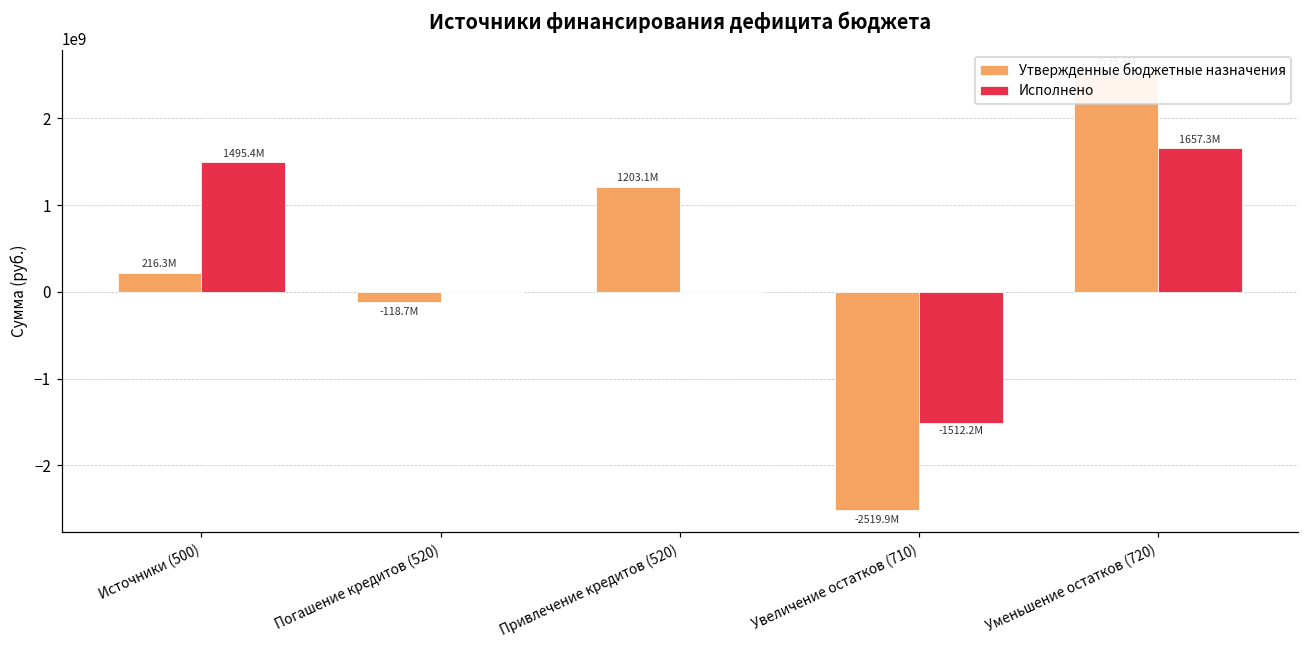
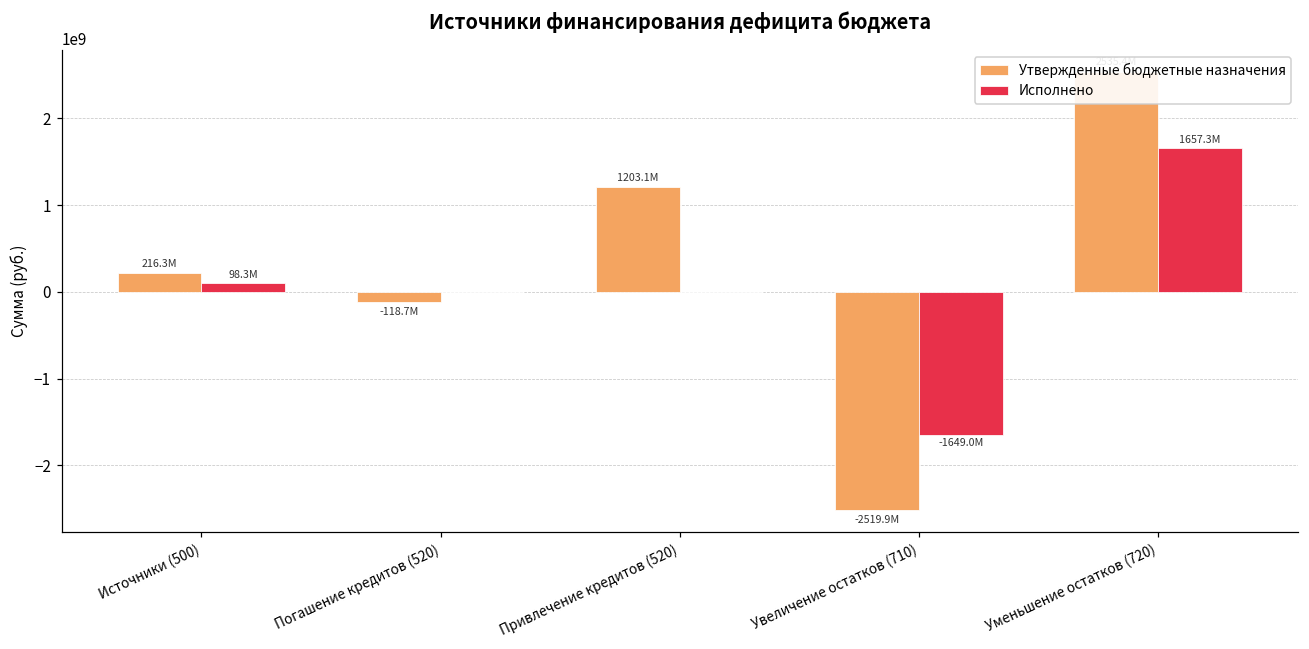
Исполнено, Источники (500): 1495.4M -> 98.3M
Исполнено, Увеличение остатков (710): -1512.2M -> -1649.0M
